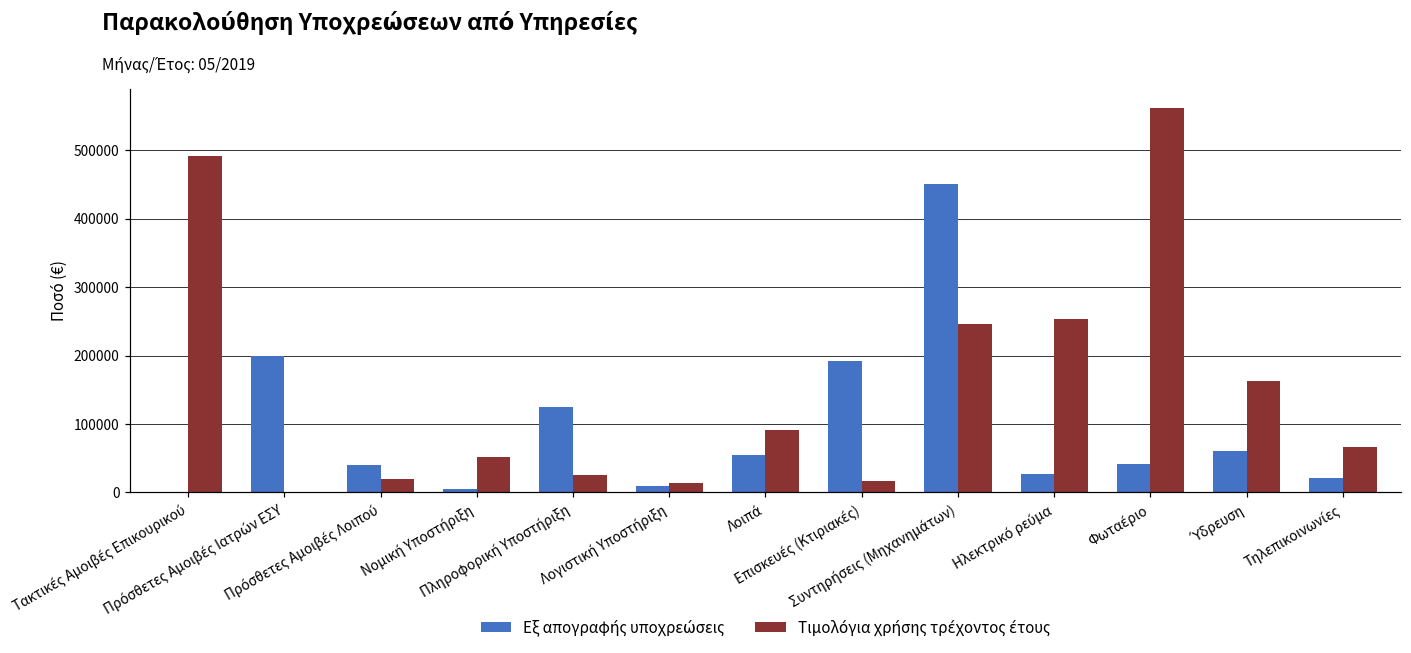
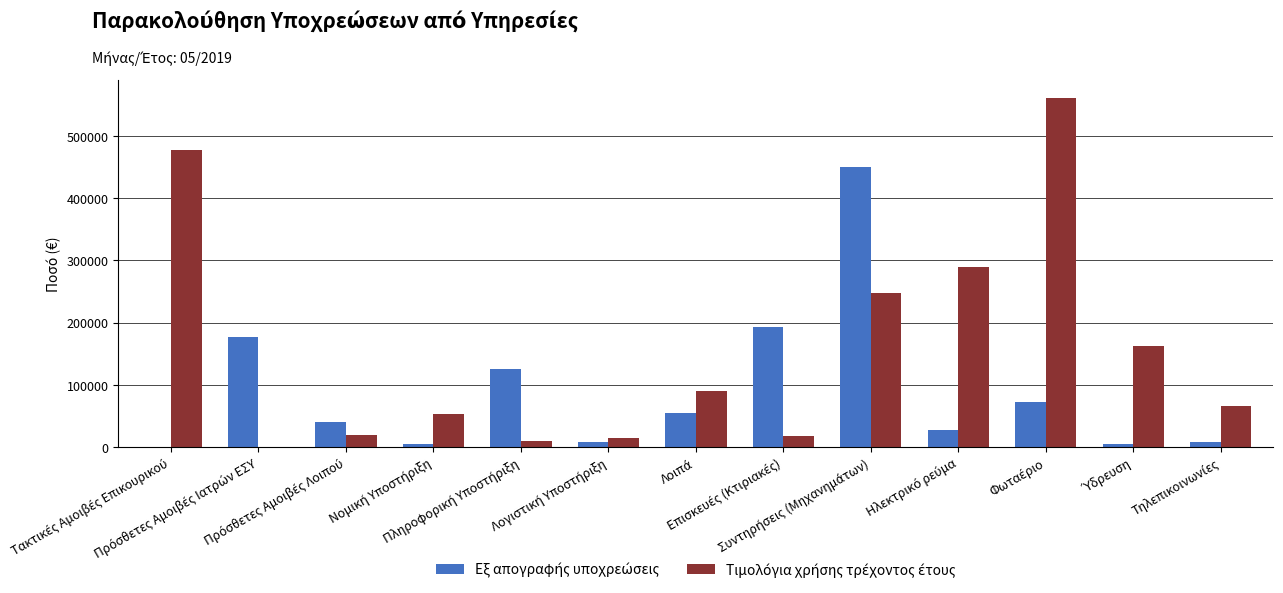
Τιμολόγια χρήσης τρέχοντος έτους, Τακτικές Αμοιβές Επικουρικού: 490000 -> 480000
Εξ απογραφής υποχρεώσεις, Πρόσθετες Αμοιβές Ιατρών ΕΣΥ: 200000 -> 180000
Τιμολόγια χρήσης τρέχοντος έτους, Πληροφορική Υποστήριξη: 30000 -> 10000
Τιμολόγια χρήσης τρέχοντος έτους, Ηλεκτρικό ρεύμα: 250000 -> 290000
Εξ απογραφής υποχρεώσεις, Φωταέριο: 40000 -> 70000
Εξ απογραφής υποχρεώσεις, Ύδρευση: 60000 -> 10000
Εξ απογραφής υποχρεώσεις, Τηλεπικοινωνίες: 20000 -> 10000
